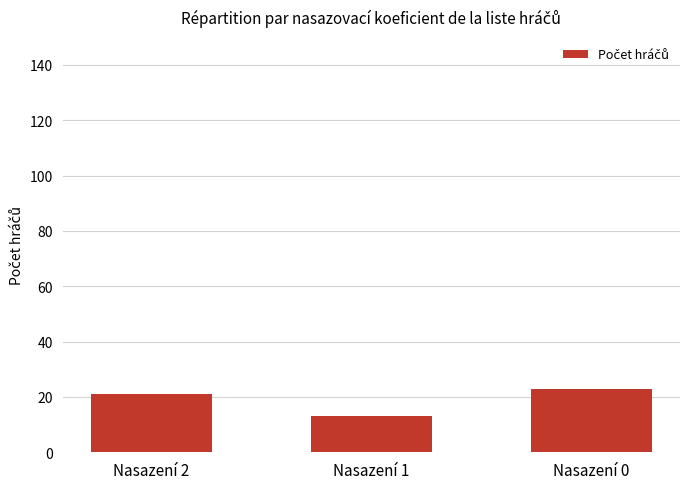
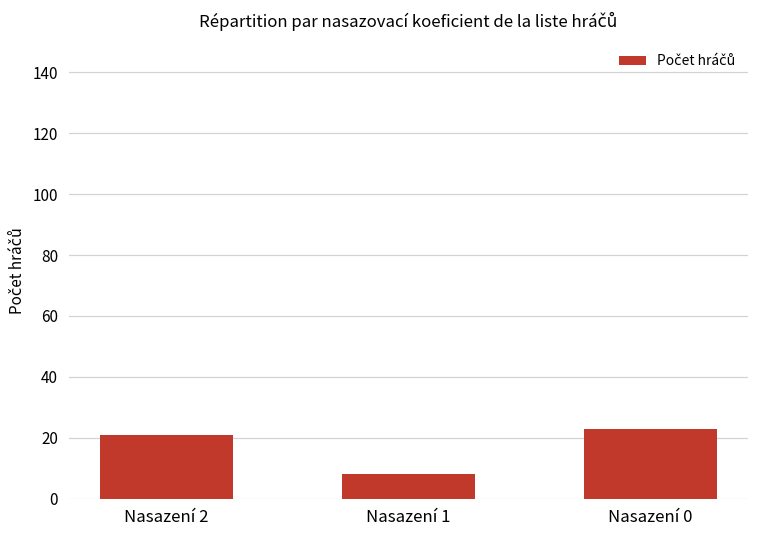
Nasazení 1: 13 -> 8
